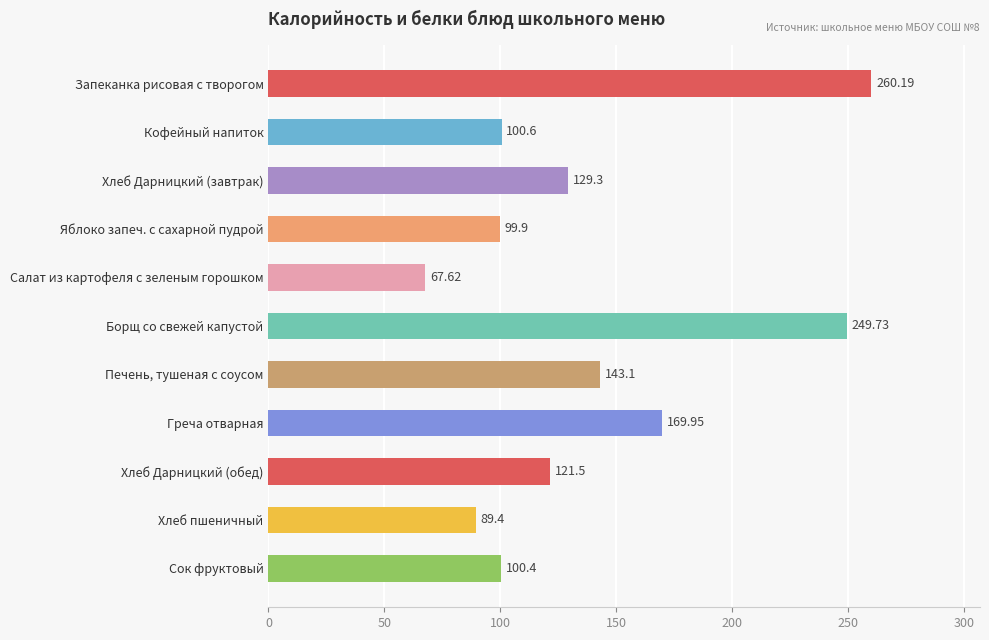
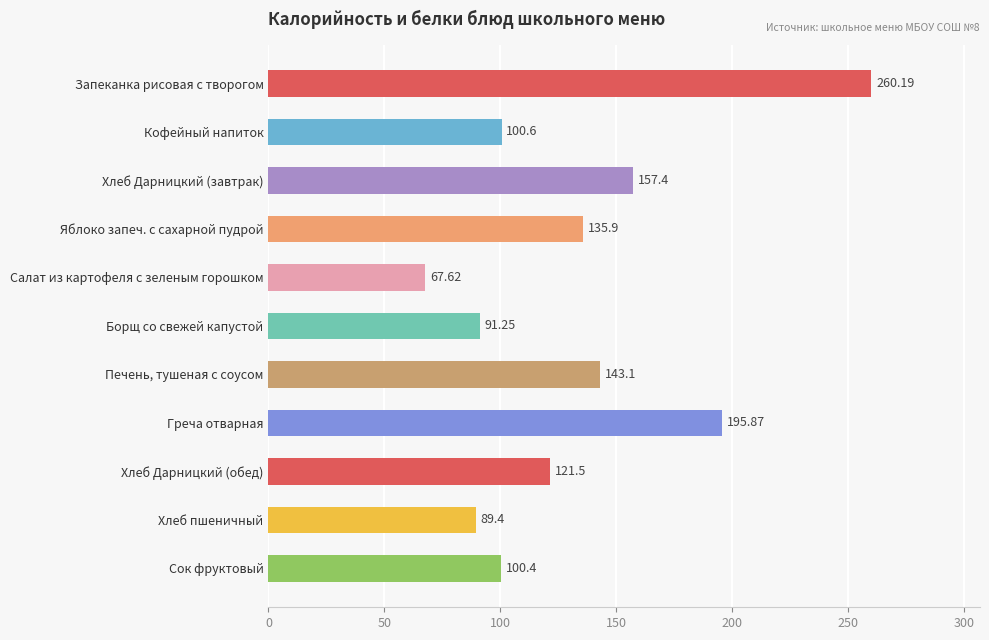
Хлеб Дарницкий (завтрак): 129.3 -> 157.4
Яблоко запеч. с сахарной пудрой: 99.9 -> 135.9
Борщ со свежей капустой: 249.73 -> 91.25
Греча отварная: 169.95 -> 195.87
